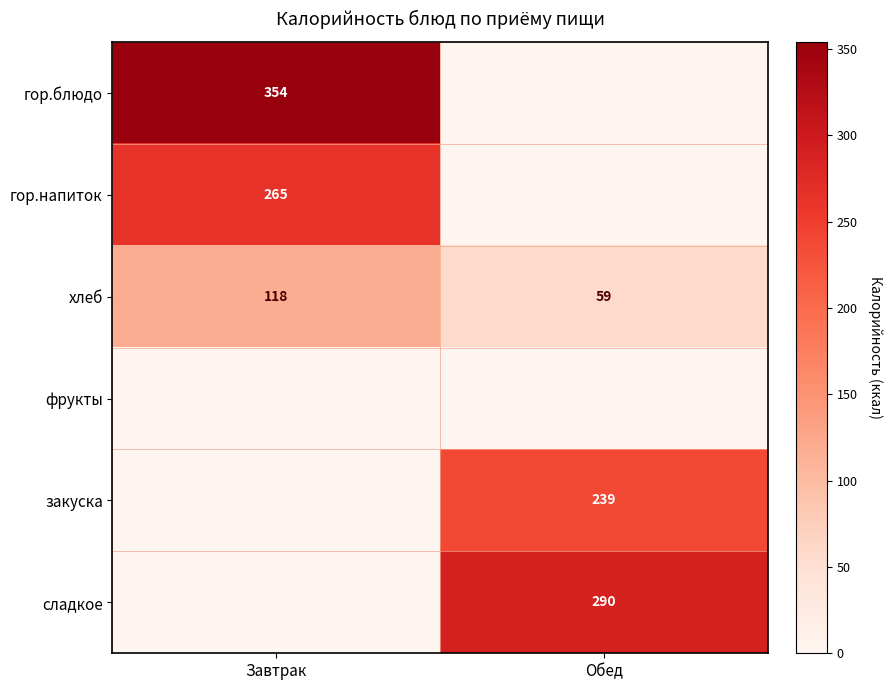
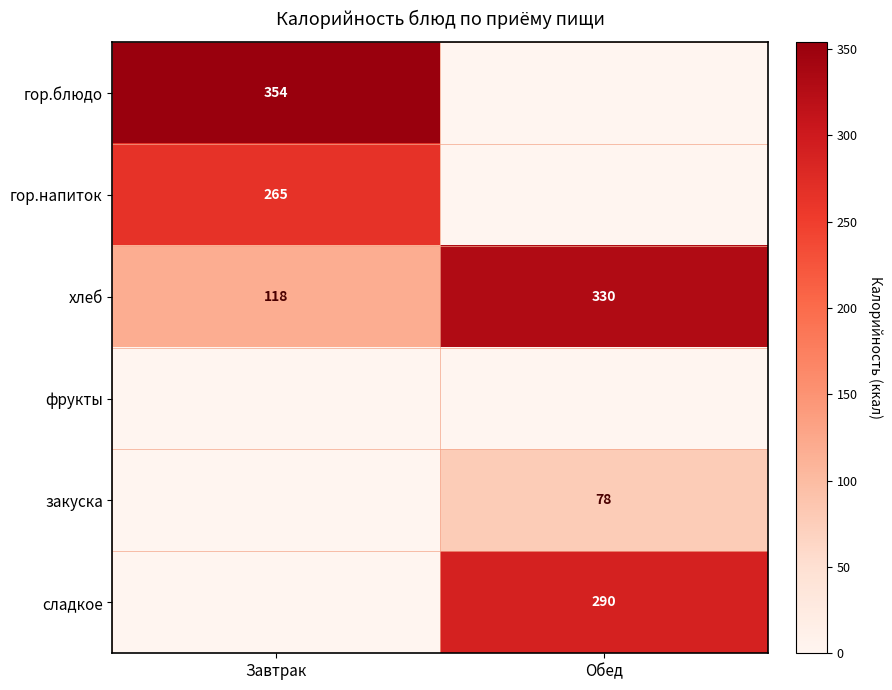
хлеб, Обед: 59 -> 330
закуска, Обед: 239 -> 78
